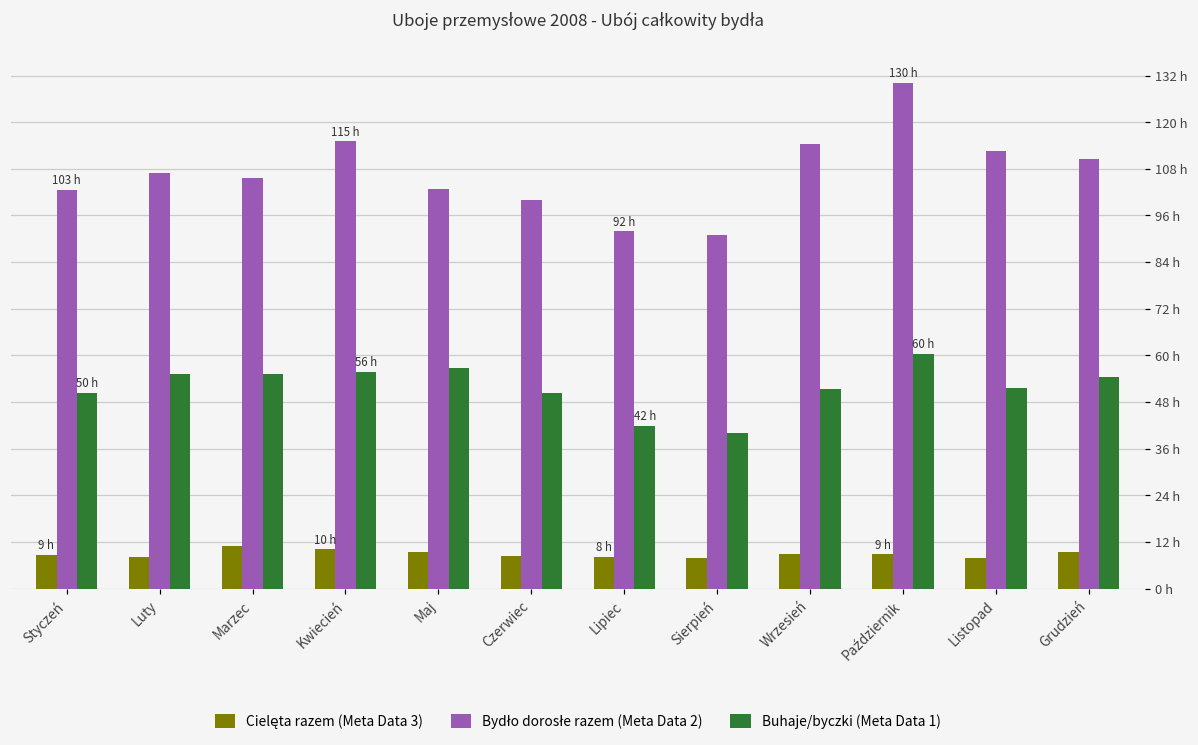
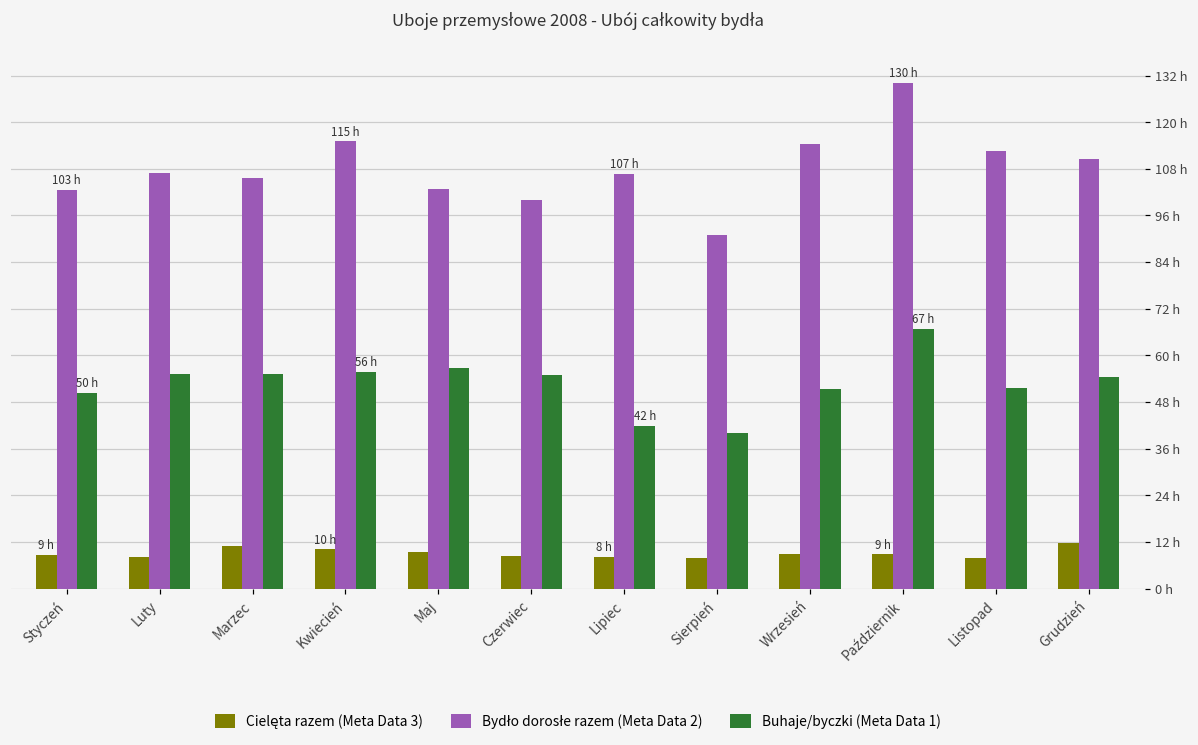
Buhaje/byczki (Meta Data 1), Czerwiec: 50 h -> 55 h
Bydło dorosłe razem (Meta Data 2), Lipiec: 92 -> 107
Buhaje/byczki (Meta Data 1), Październik: 60 -> 67
Cielęta razem (Meta Data 3), Grudzień: 9 h -> 12 h
